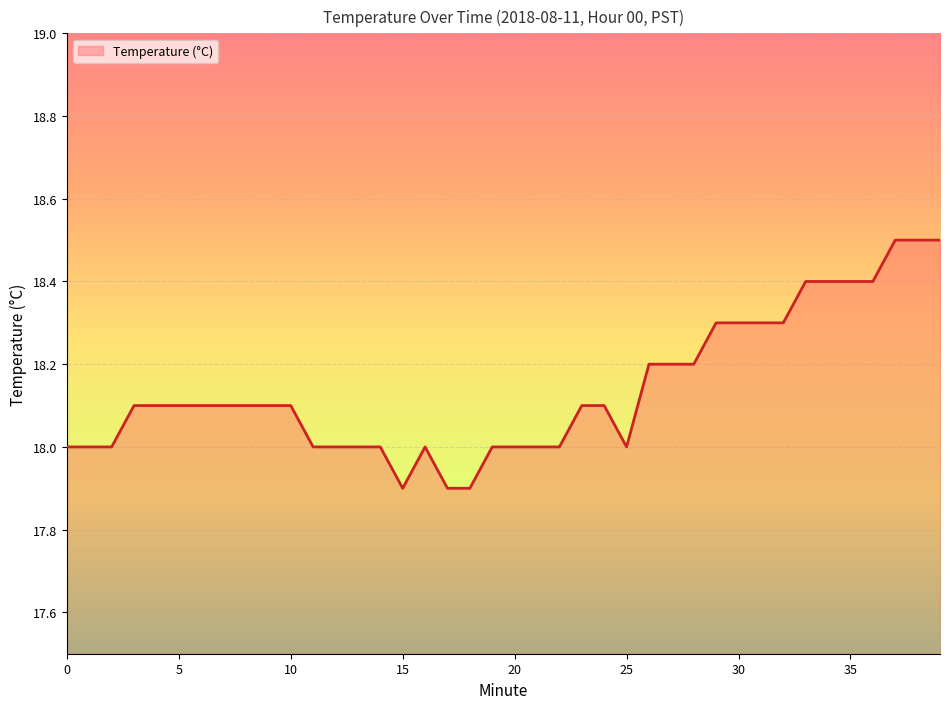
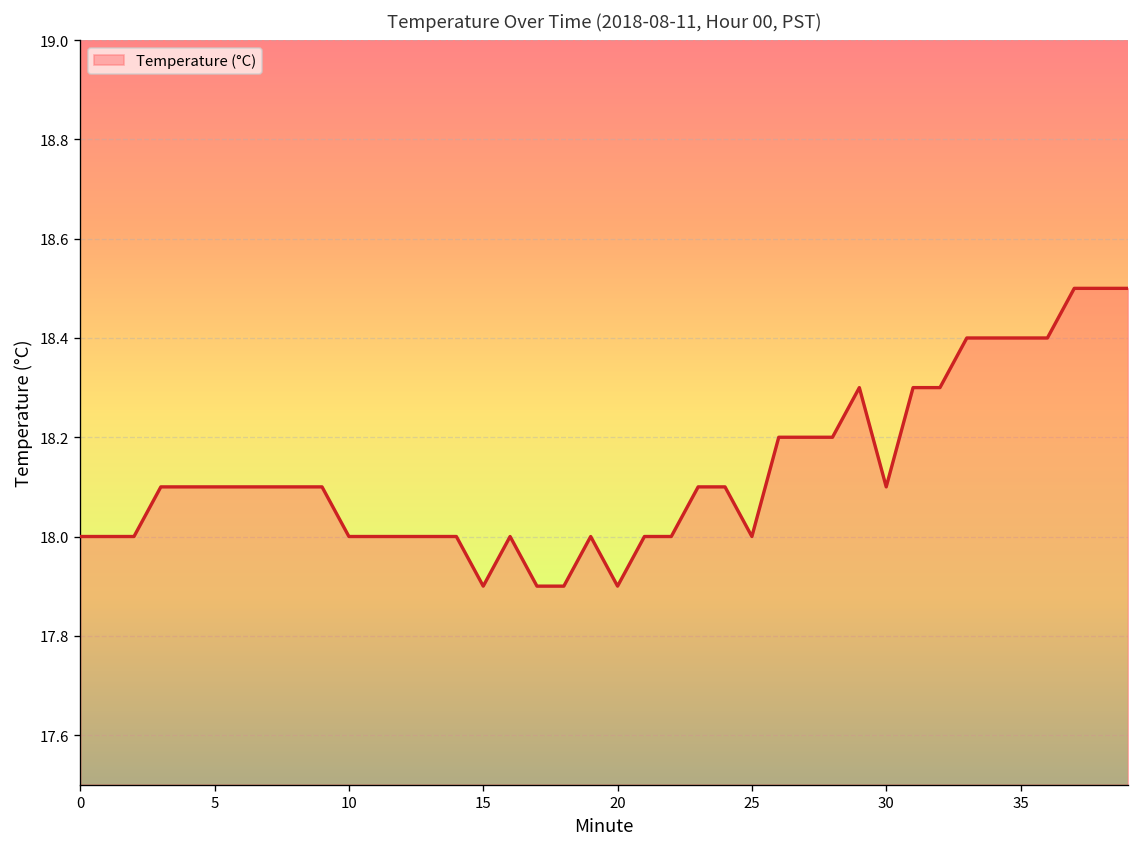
10: 18.1 -> 18.0
20: 18.0 -> 17.9
30: 18.3 -> 18.1
